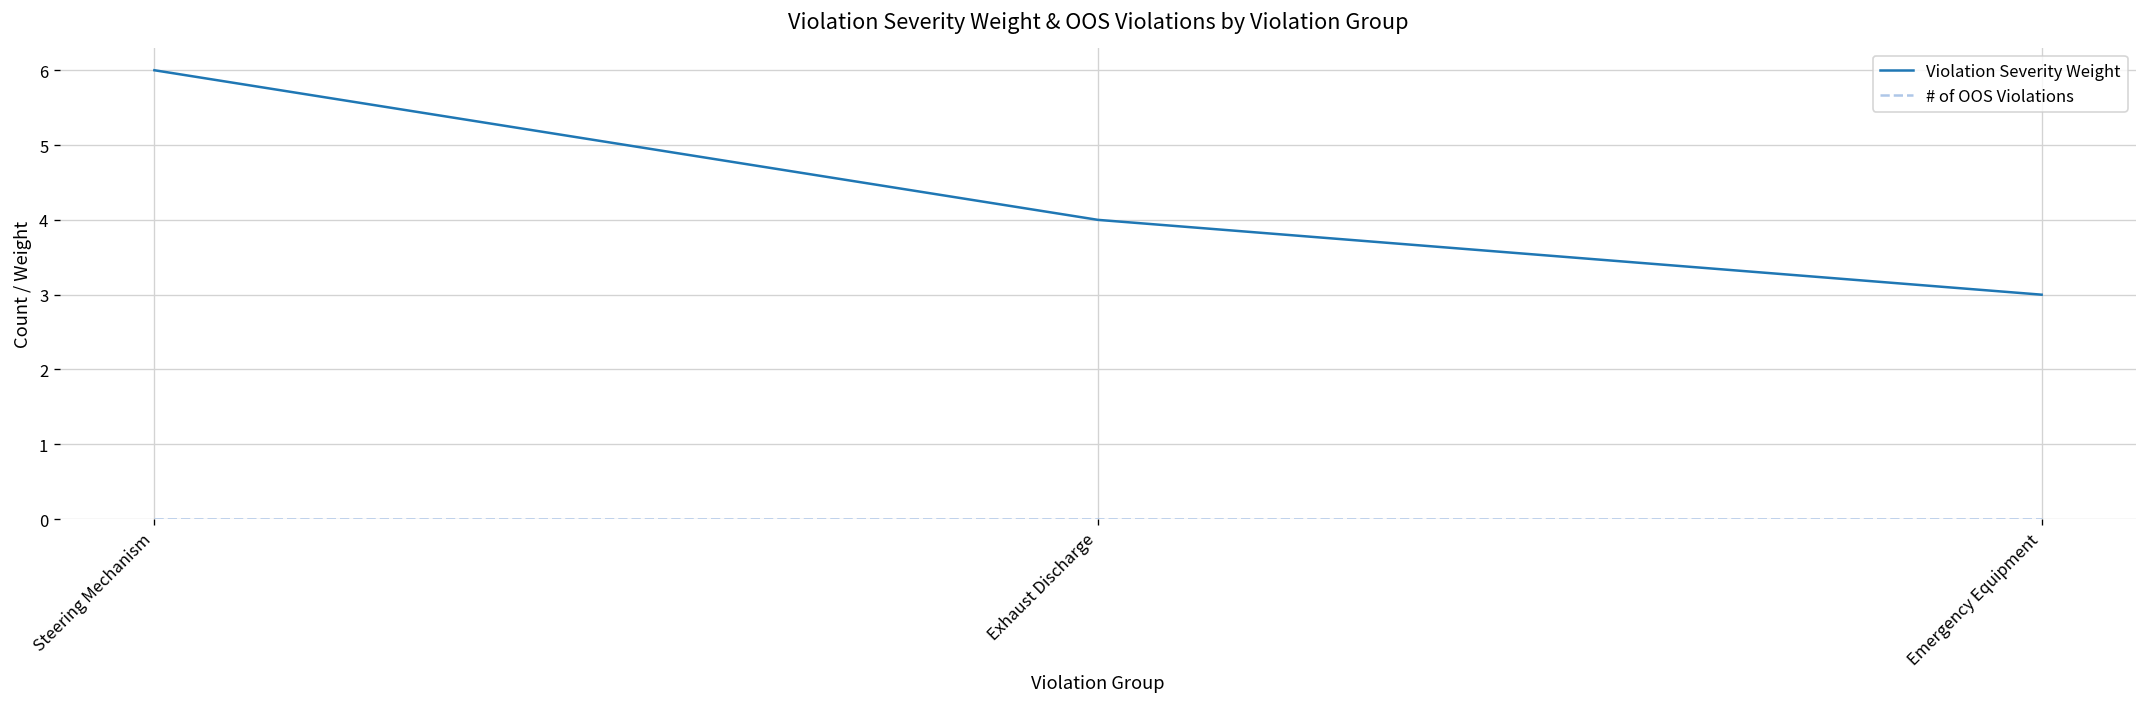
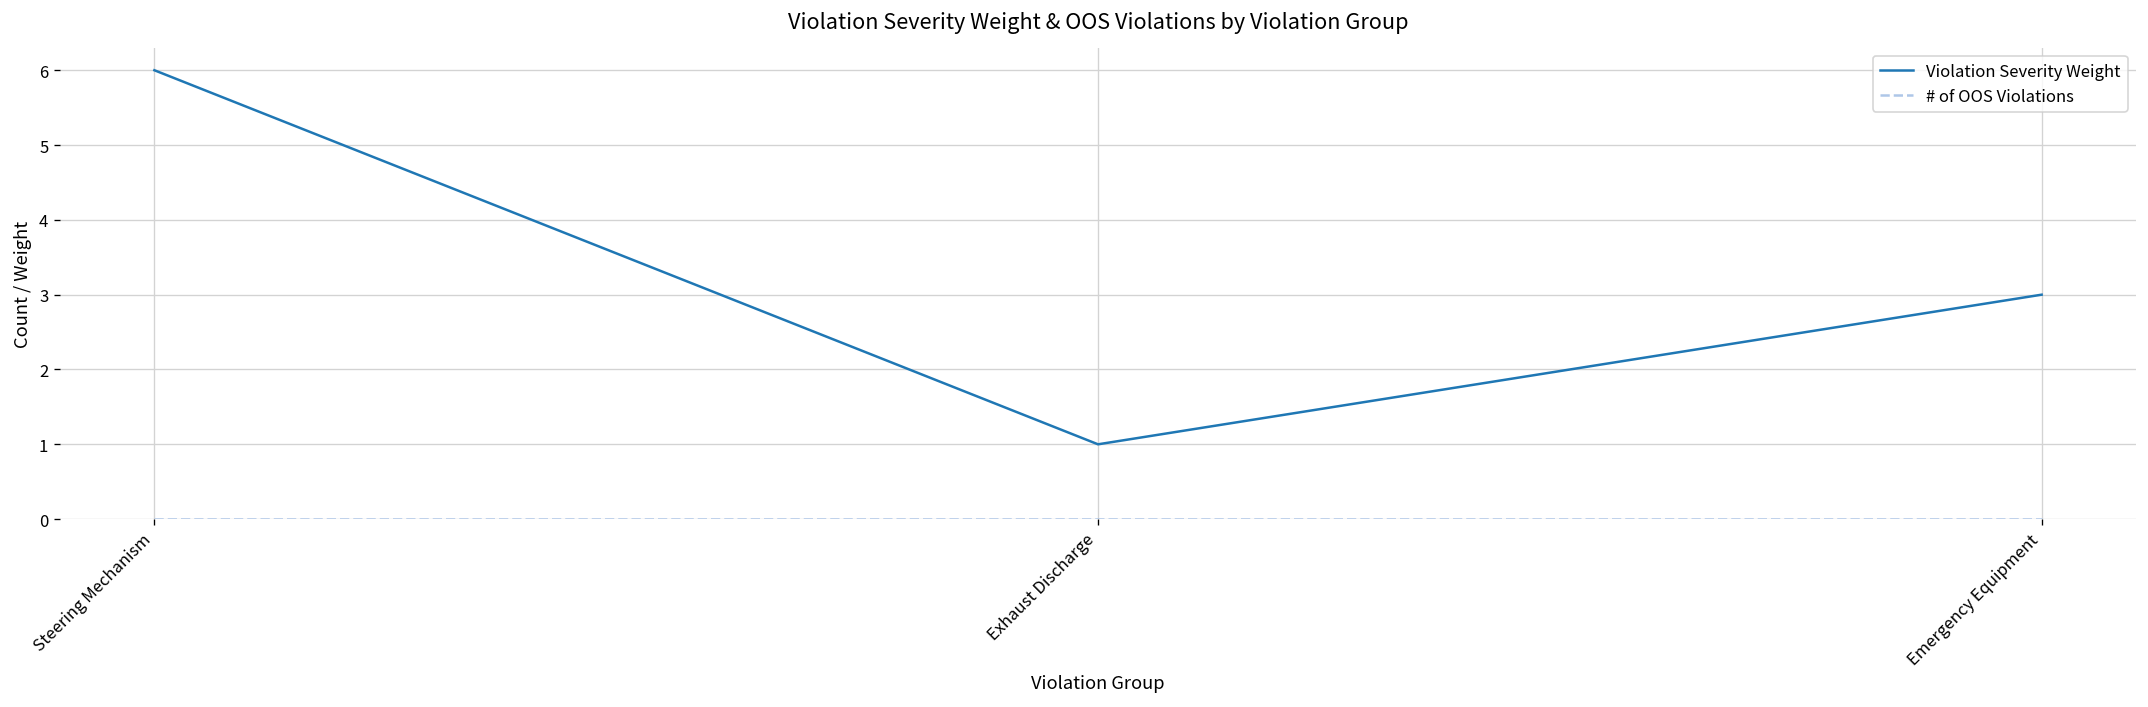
Violation Severity Weight, Exhaust Discharge: 4 -> 1
